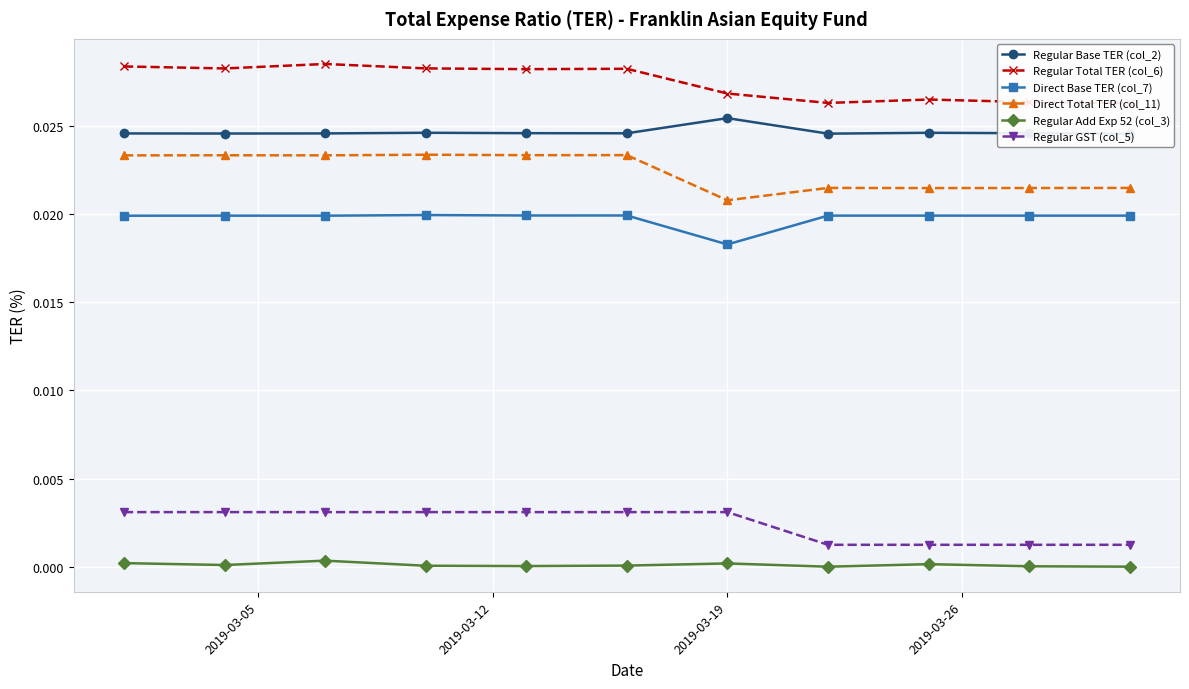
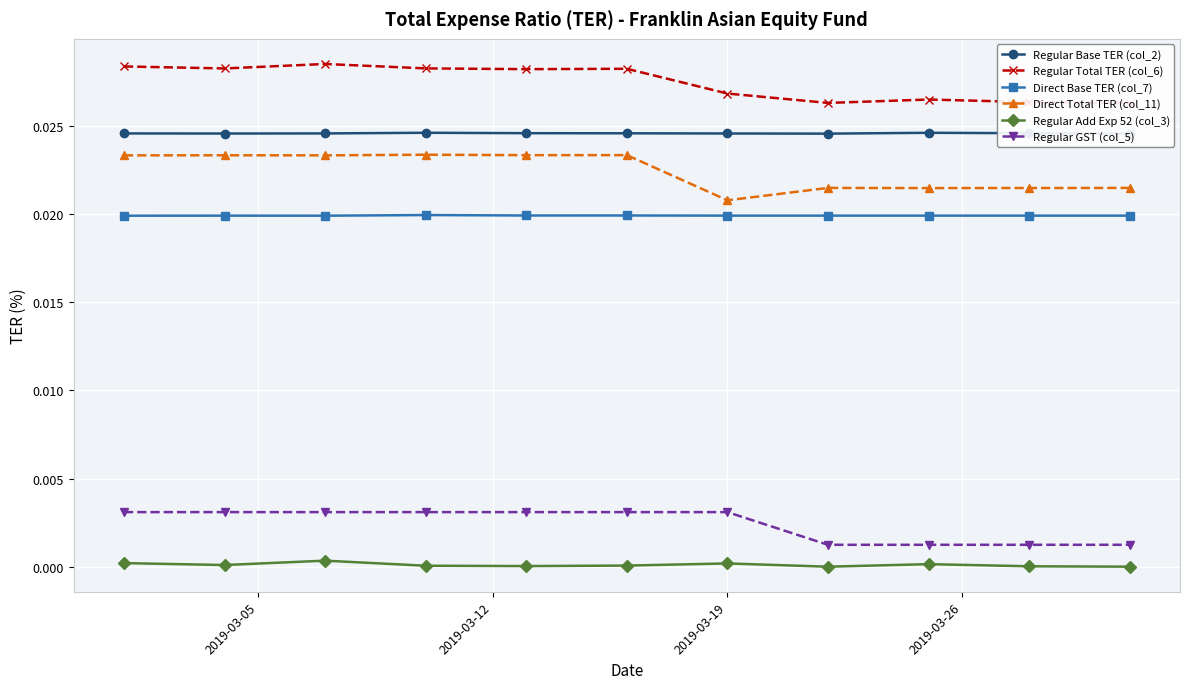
Regular Base TER (col_2), 2019-03-19: 0.0254 -> 0.0246
Direct Base TER (col_7), 2019-03-19: 0.0183 -> 0.0199
